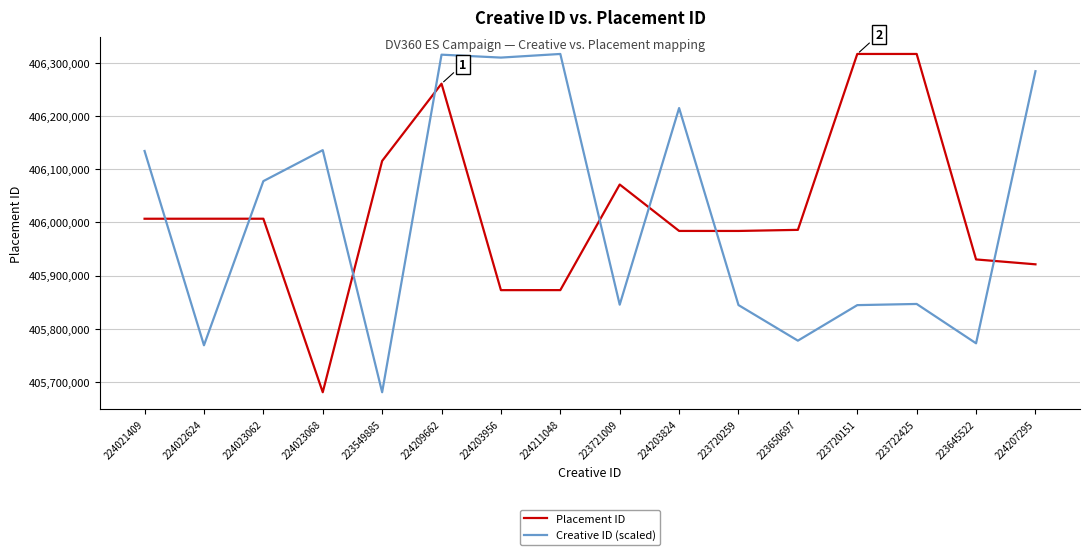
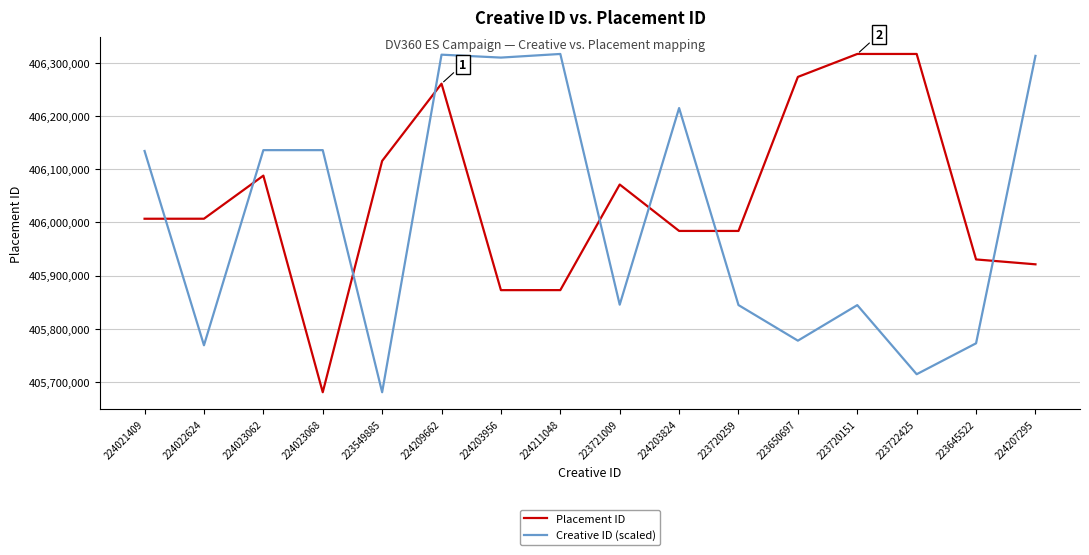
Placement ID, 224023062: 406,010,000 -> 406,090,000
Creative ID (scaled), 224023062: 406,080,000 -> 406,140,000
Placement ID, 223650697: 405,990,000 -> 406,270,000
Creative ID (scaled), 223722425: 405,850,000 -> 405,710,000
Creative ID (scaled), 224207295: 406,280,000 -> 406,310,000
